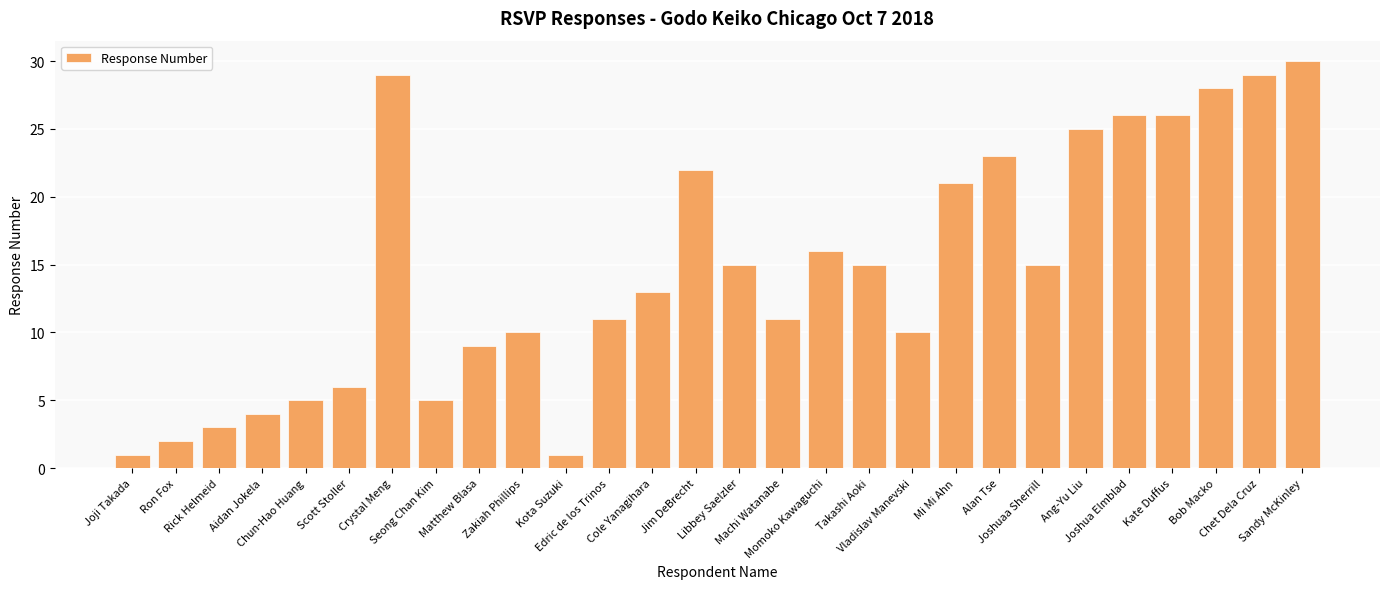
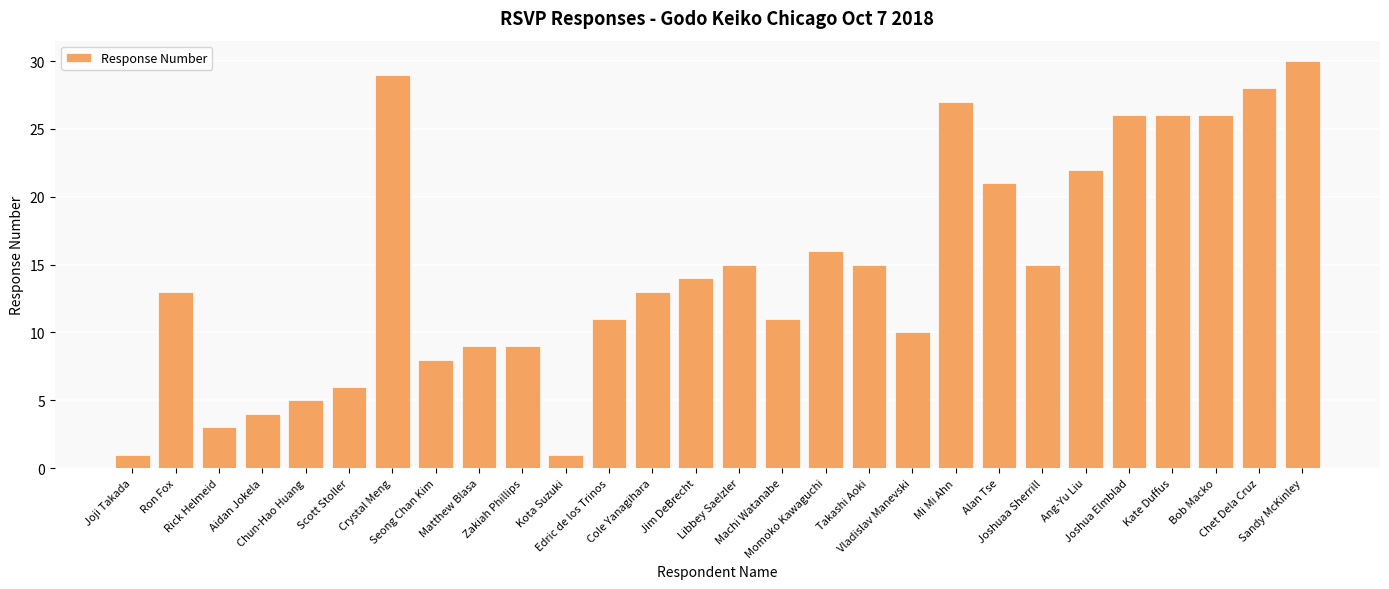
Ron Fox: 2 -> 13
Seong Chan Kim: 5 -> 8
Zakiah Phillips: 10 -> 9
Jim DeBrecht: 22 -> 14
Mi Mi Ahn: 21 -> 27
Alan Tse: 23 -> 21
Ang-Yu Liu: 25 -> 22
Bob Macko: 28 -> 26
Chet Dela Cruz: 29 -> 28
